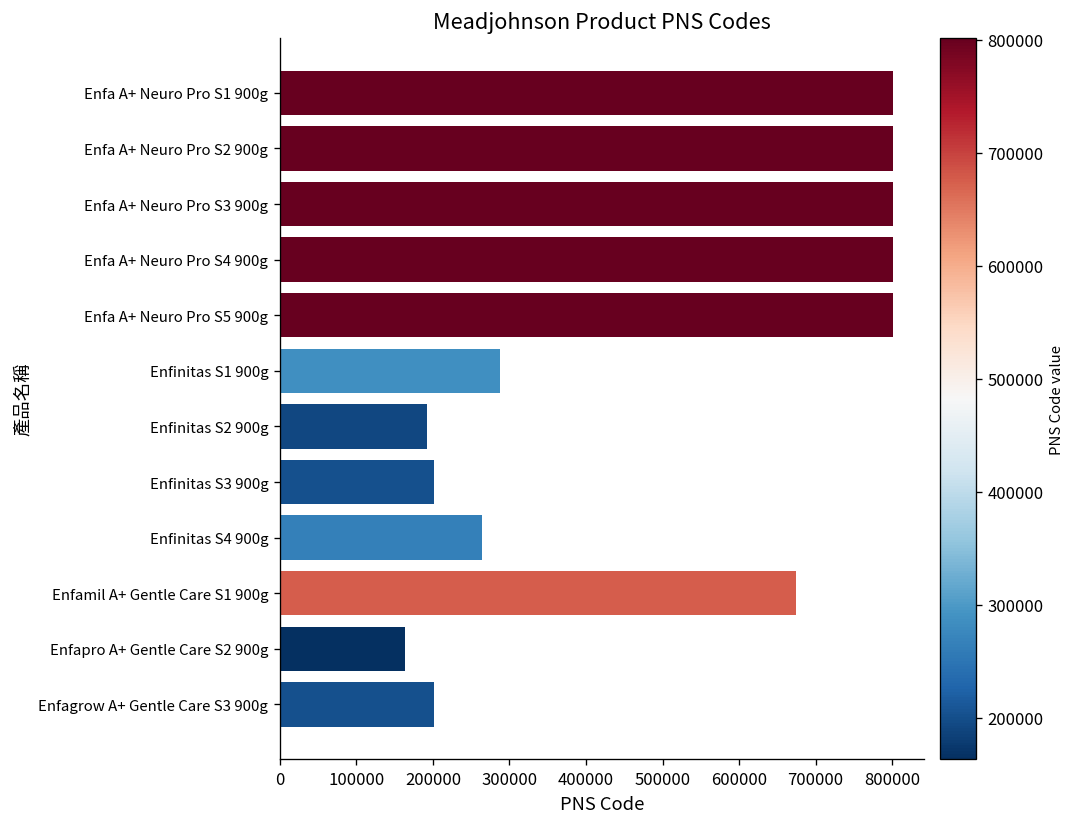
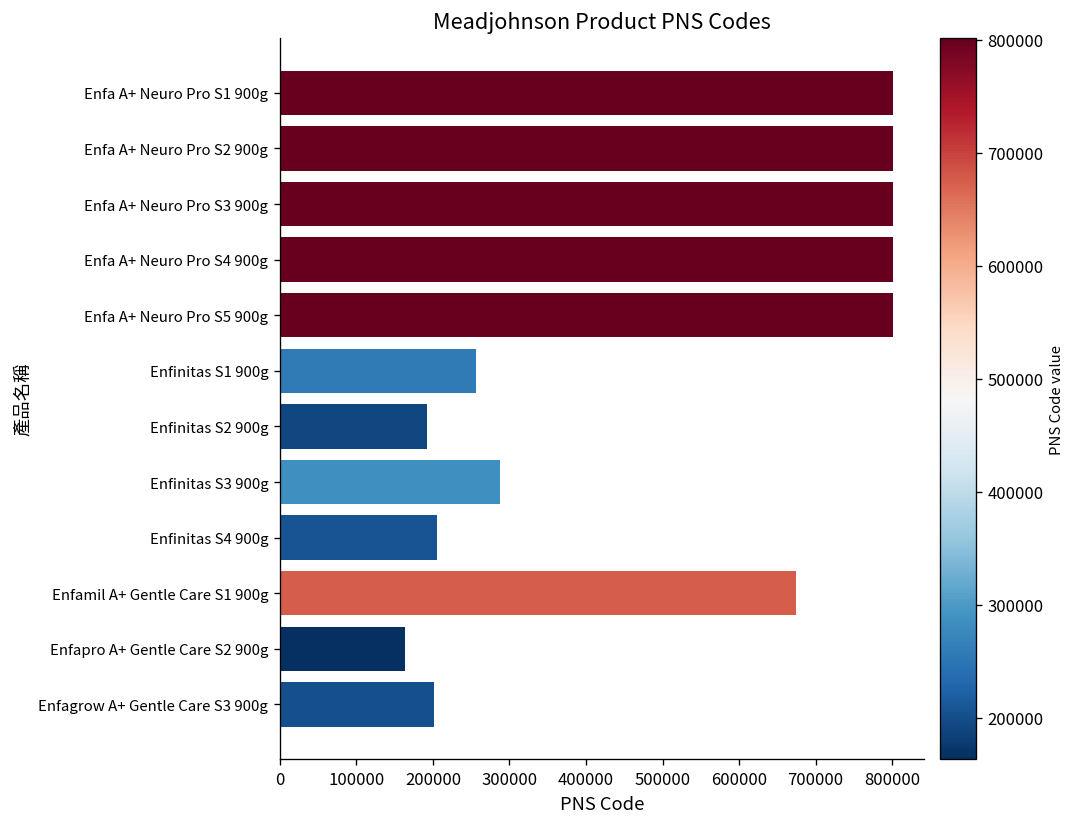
Enfinitas S1 900g: 290000 -> 260000
Enfinitas S3 900g: 200000 -> 290000
Enfinitas S4 900g: 260000 -> 210000
